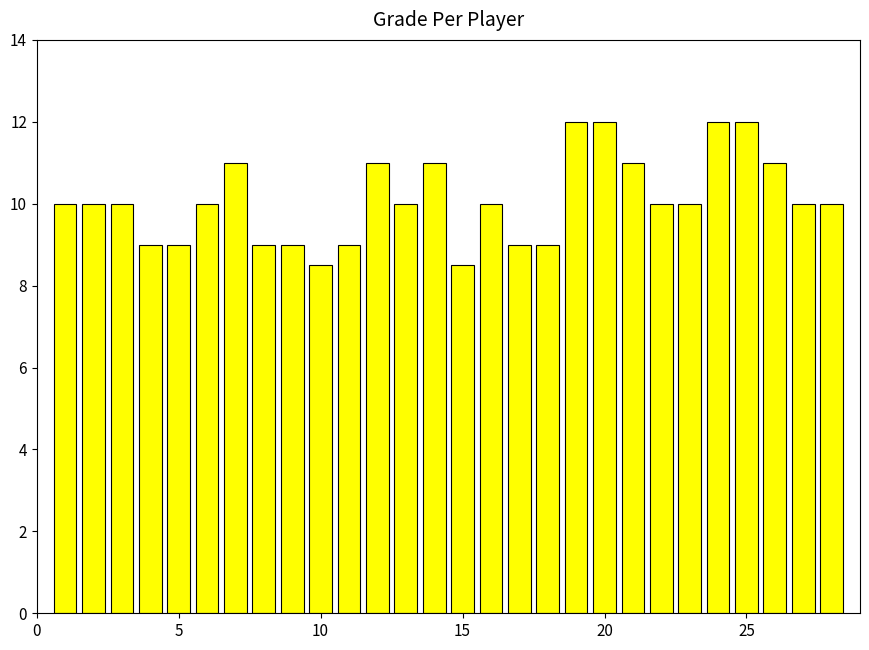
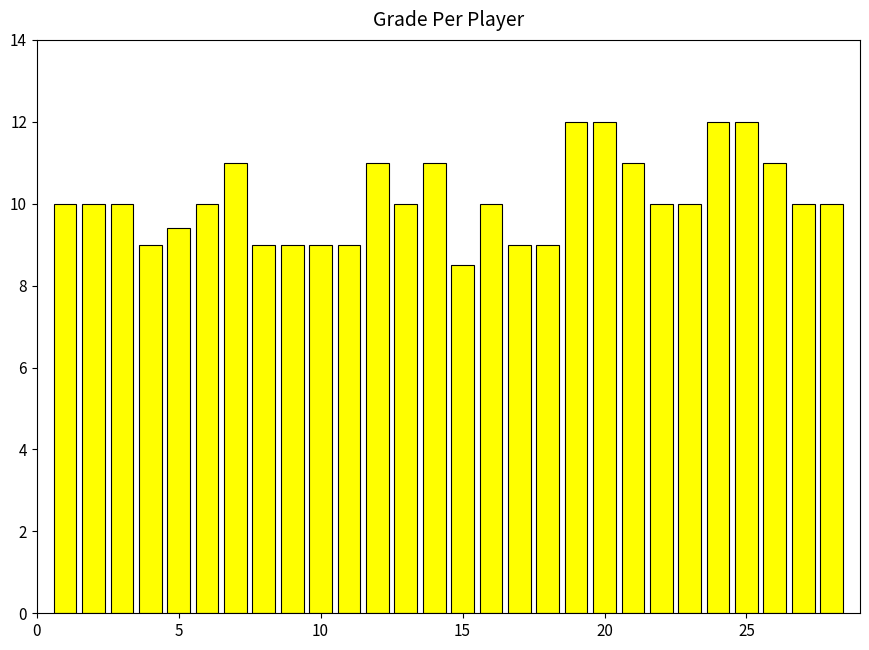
5: 9.0 -> 9.4
10: 8.5 -> 9.0
